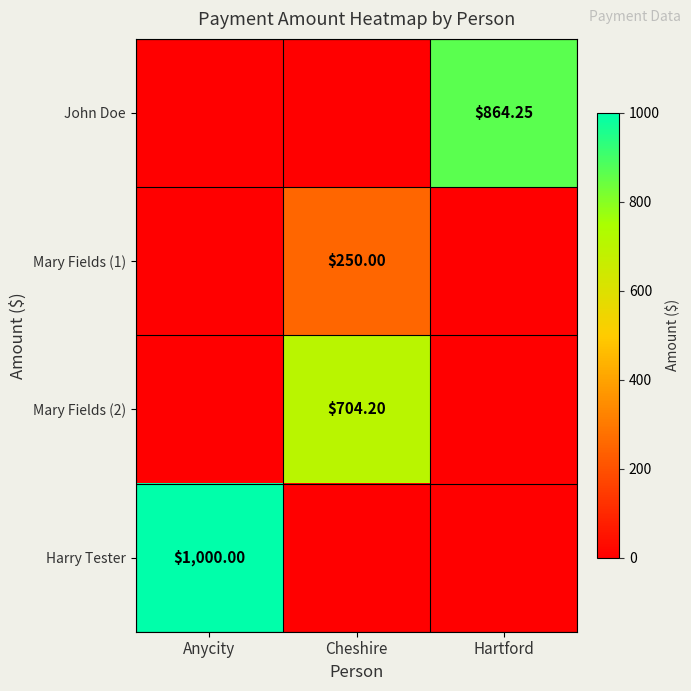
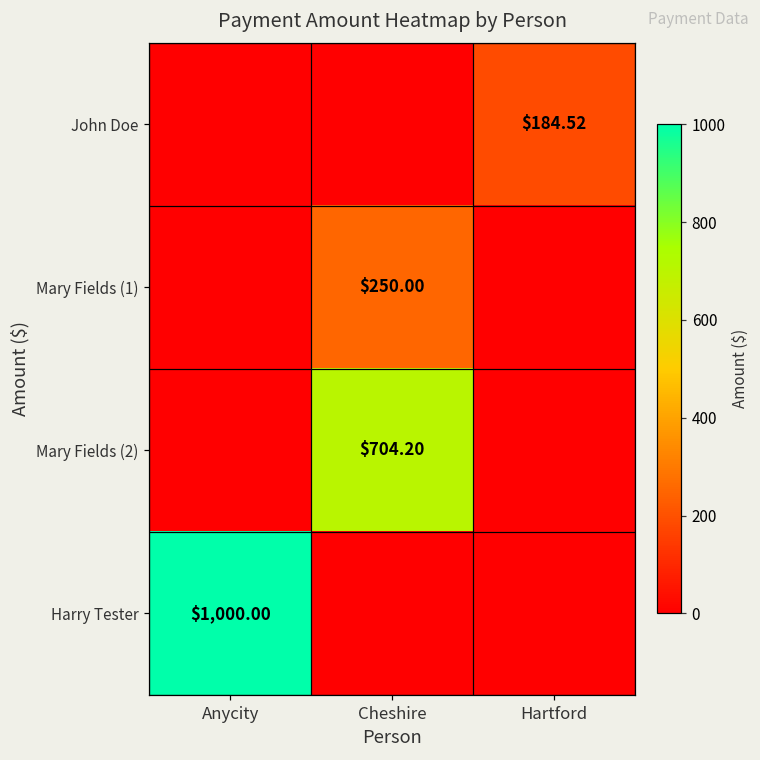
John Doe, Hartford: $864.25 -> $184.52
